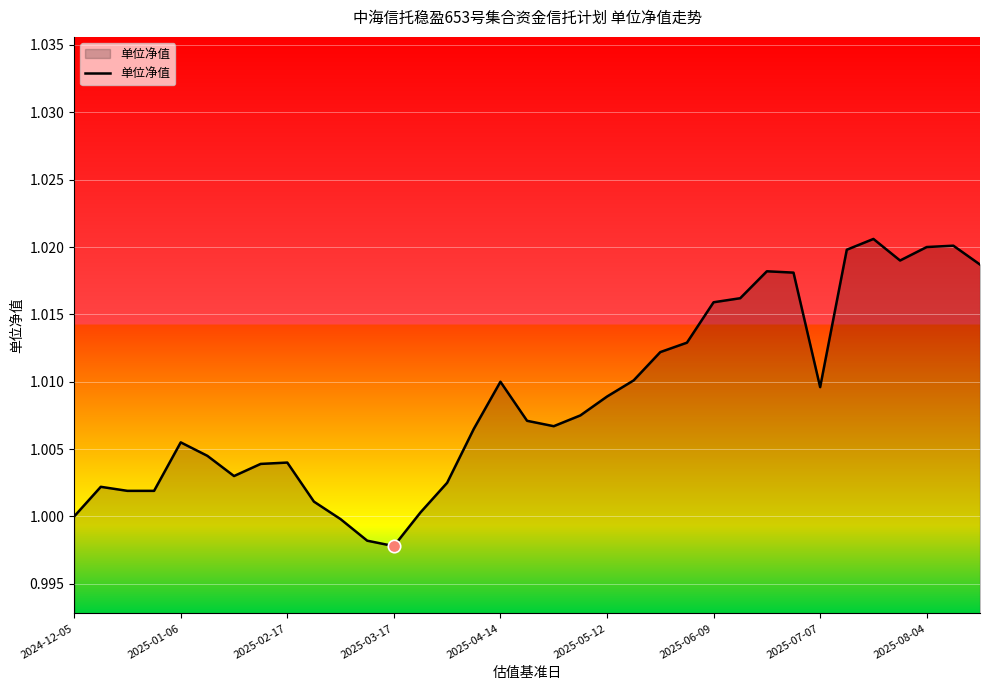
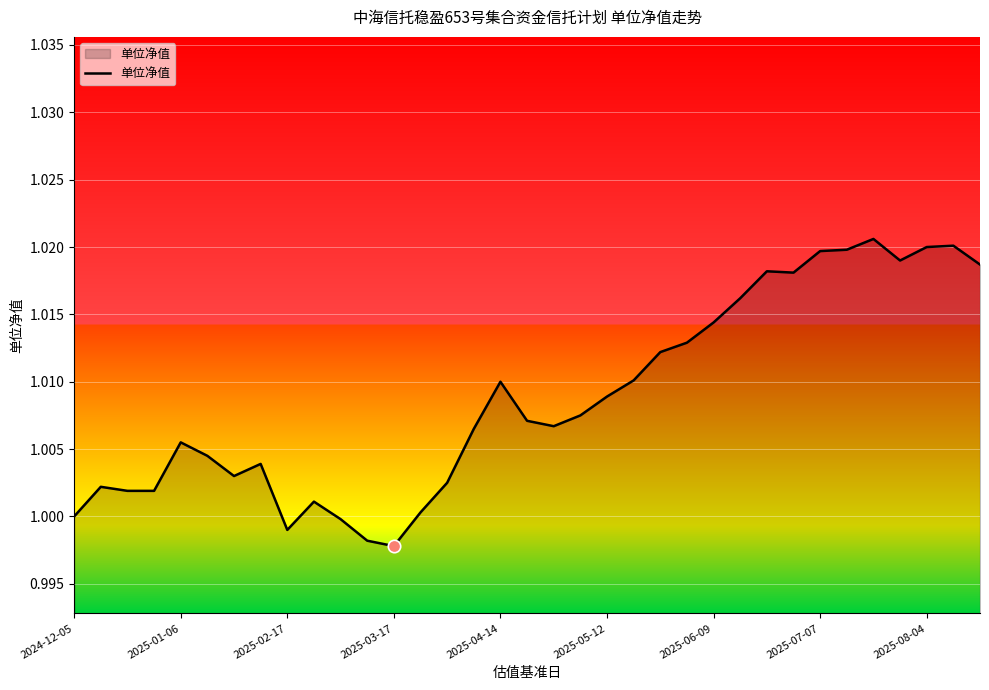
单位净值, 2025-02-17: 1.004 -> 0.999
单位净值, 2025-06-09: 1.0159 -> 1.0144
单位净值, 2025-07-07: 1.0096 -> 1.0197
